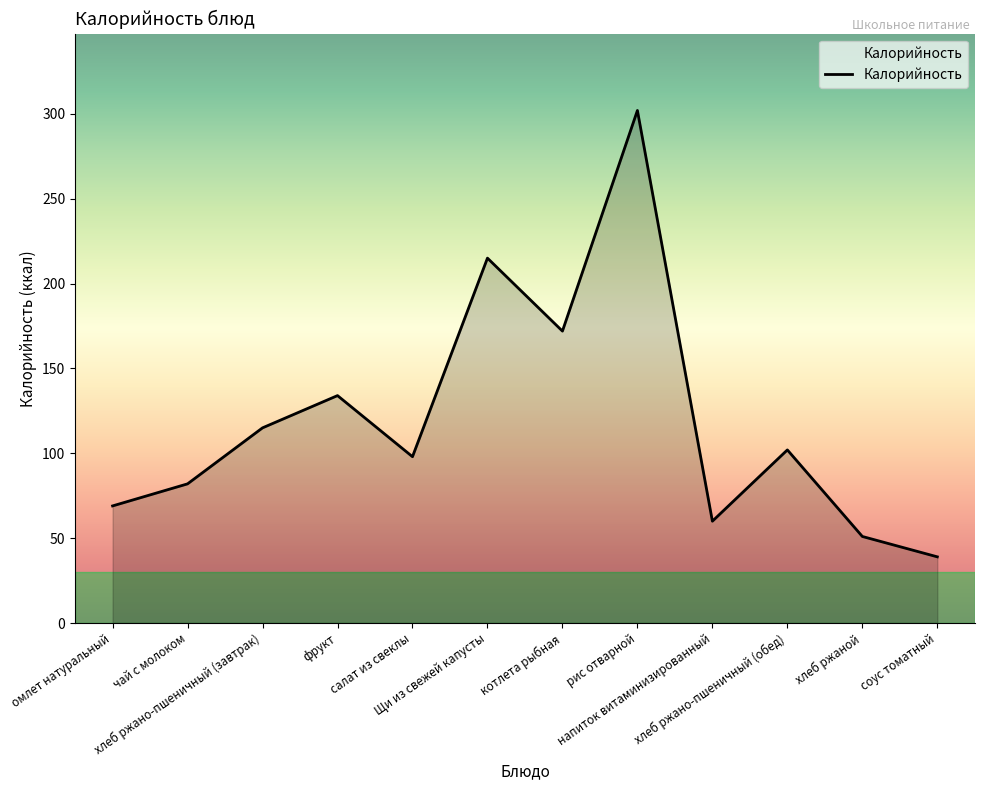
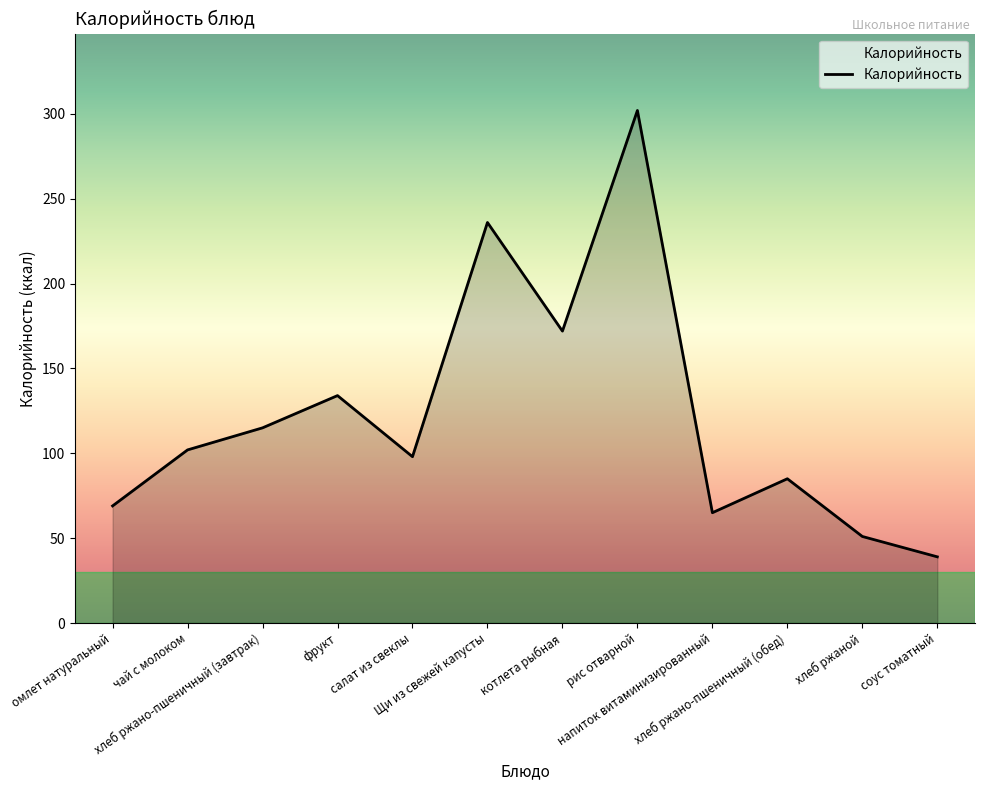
чай с молоком: 82 -> 102
Щи из свежей капусты: 215 -> 236
напиток витаминизированный: 60 -> 65
хлеб ржано-пшеничный (обед): 102 -> 85
